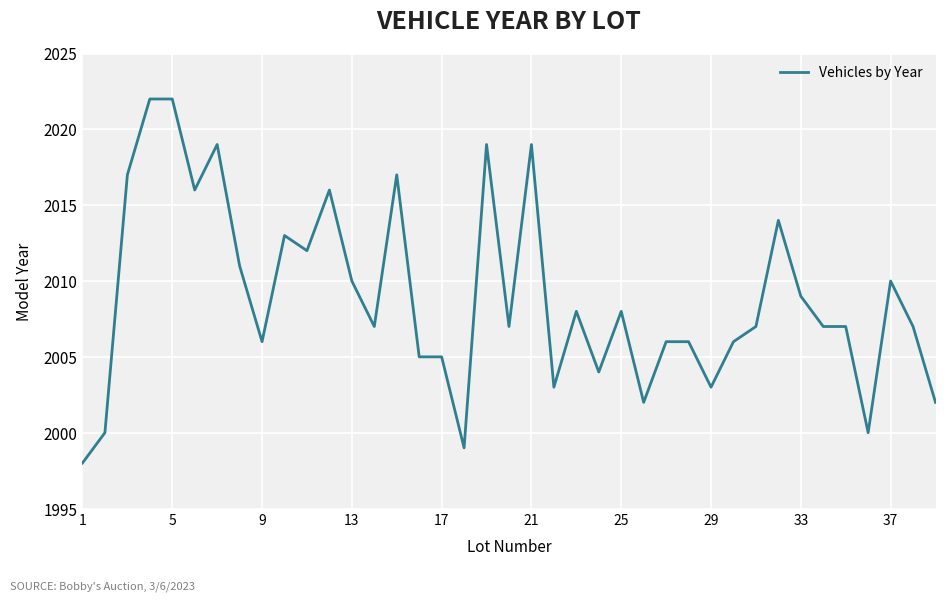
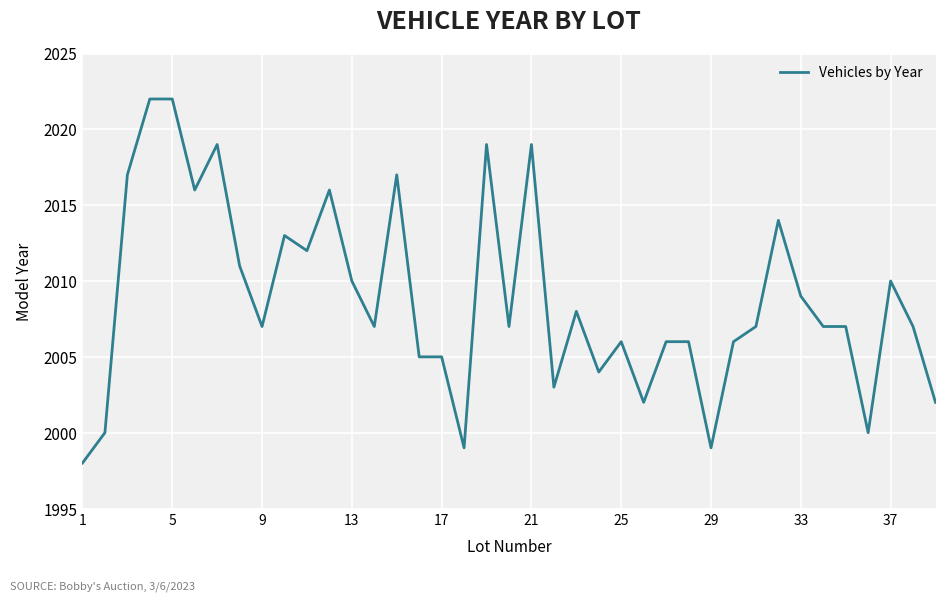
9: 2006 -> 2007
25: 2008 -> 2006
29: 2003 -> 1999
